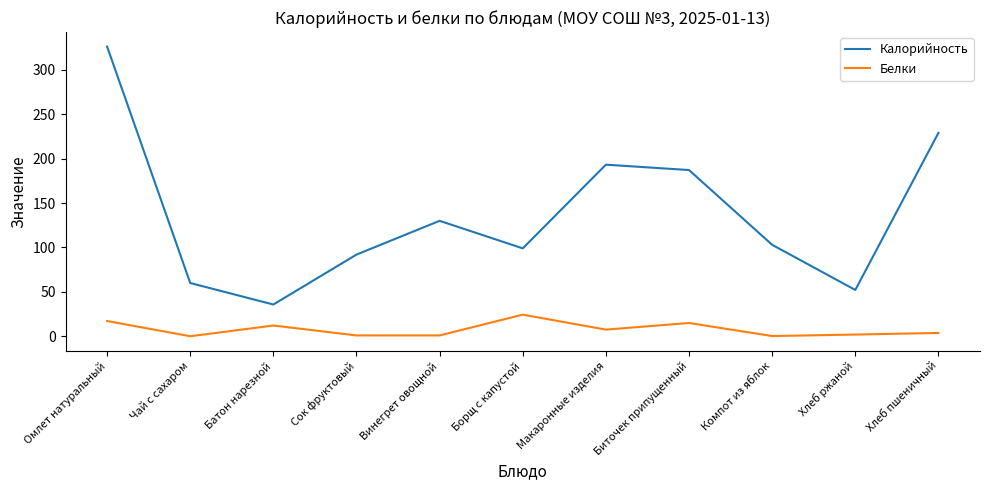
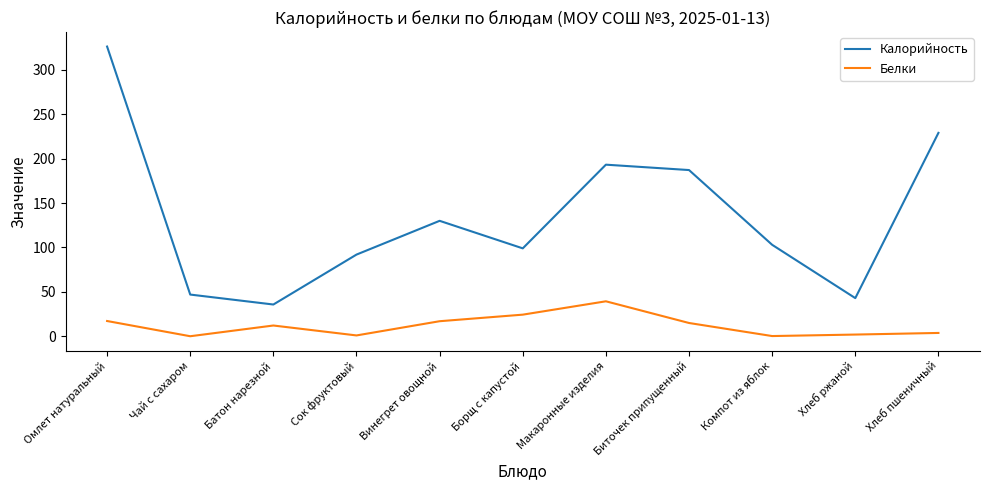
Калорийность, Чай с сахаром: 60 -> 50
Белки, Винегрет овощной: 0 -> 20
Белки, Макаронные изделия: 10 -> 40
Калорийность, Хлеб ржаной: 50 -> 40
